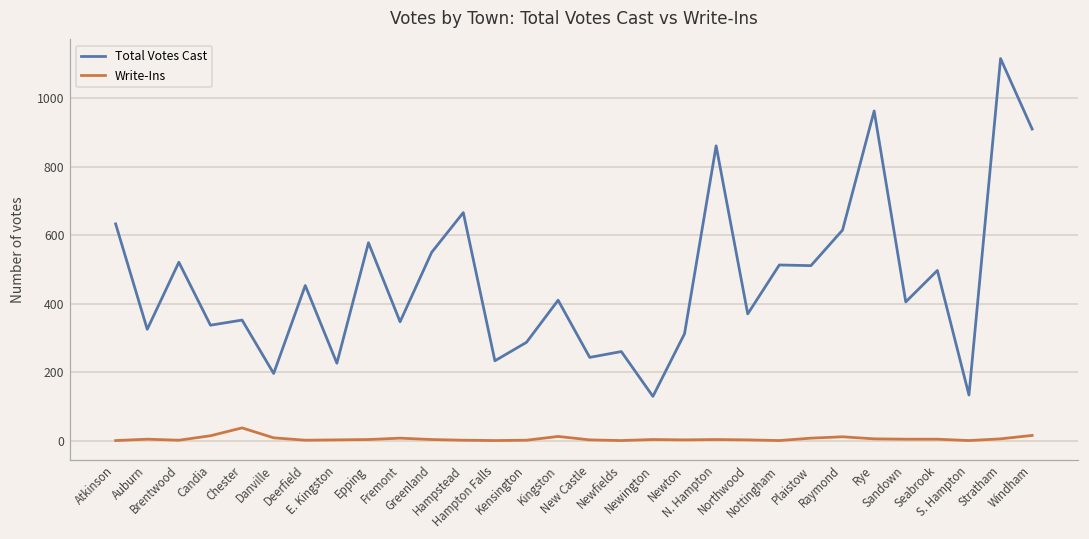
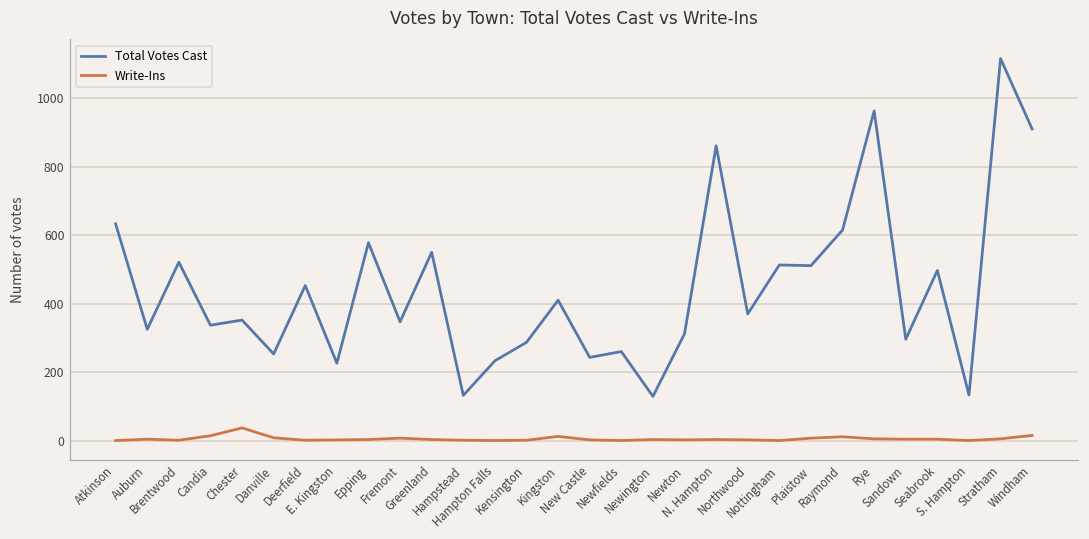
Total Votes Cast, Danville: 200 -> 250
Total Votes Cast, Hampstead: 670 -> 130
Total Votes Cast, Sandown: 410 -> 300
